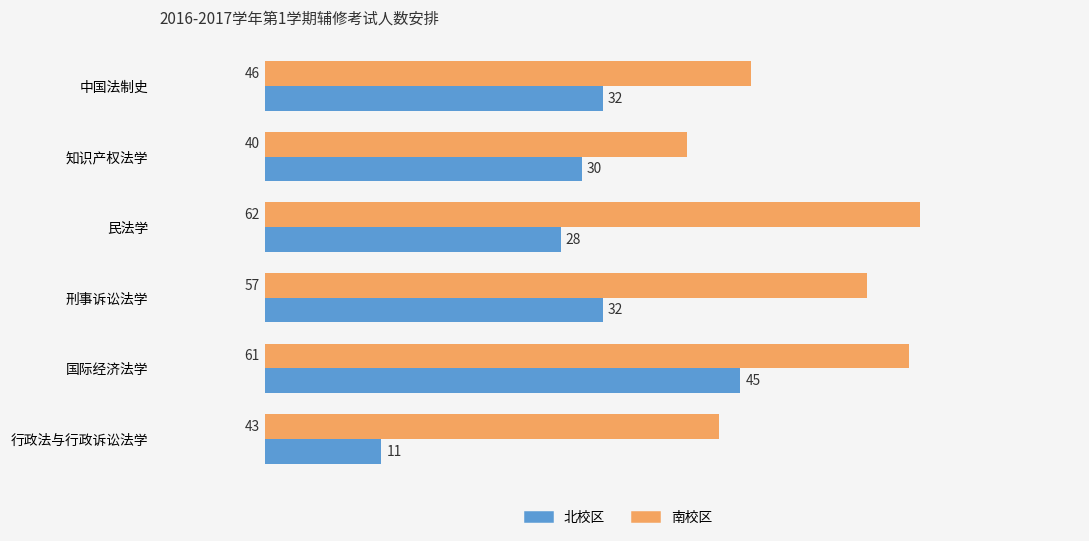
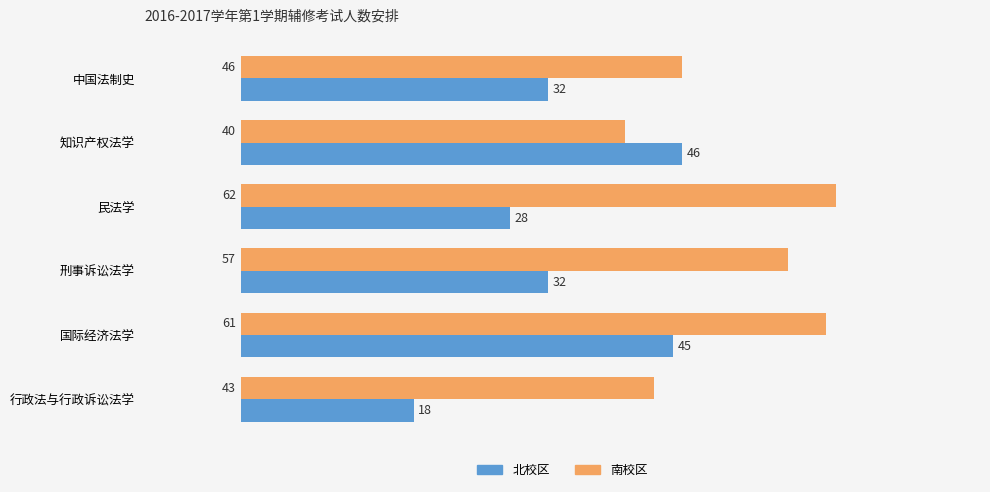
北校区, 知识产权法学: 30 -> 46
北校区, 行政法与行政诉讼法学: 11 -> 18
